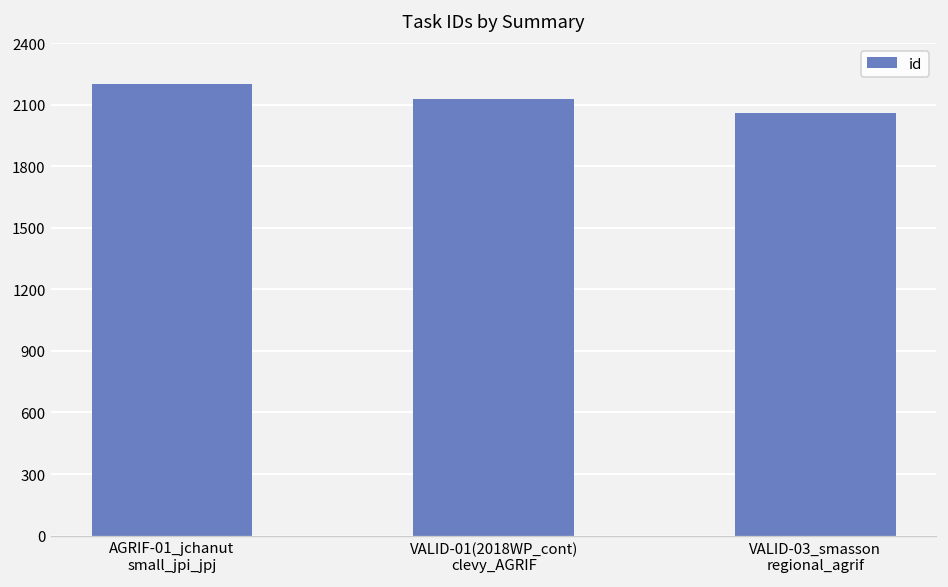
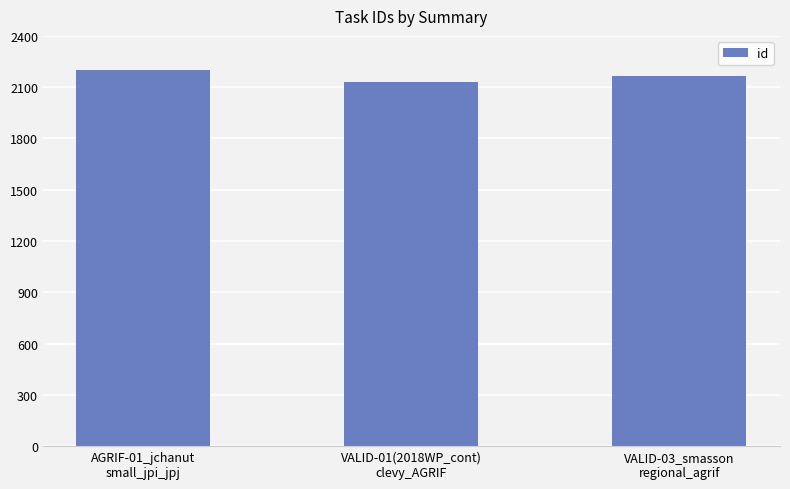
VALID-03_smasson regional_agrif: 2060 -> 2160
